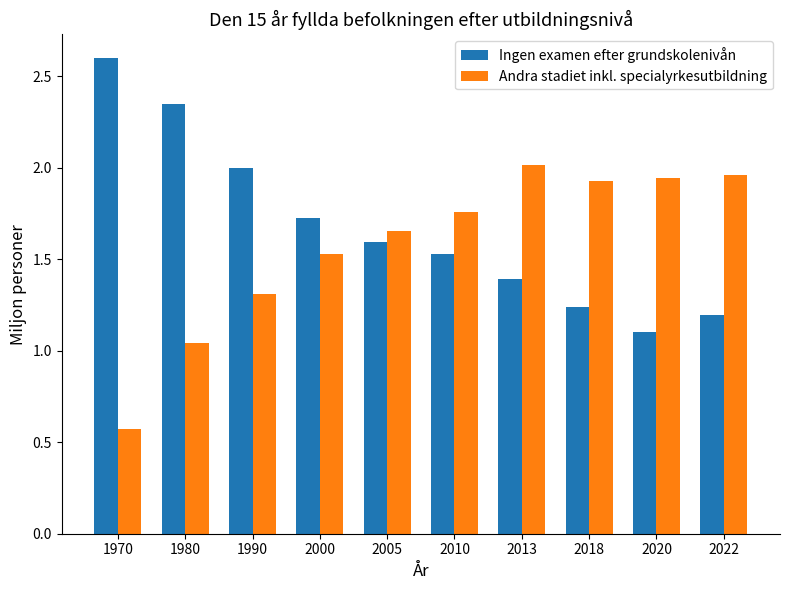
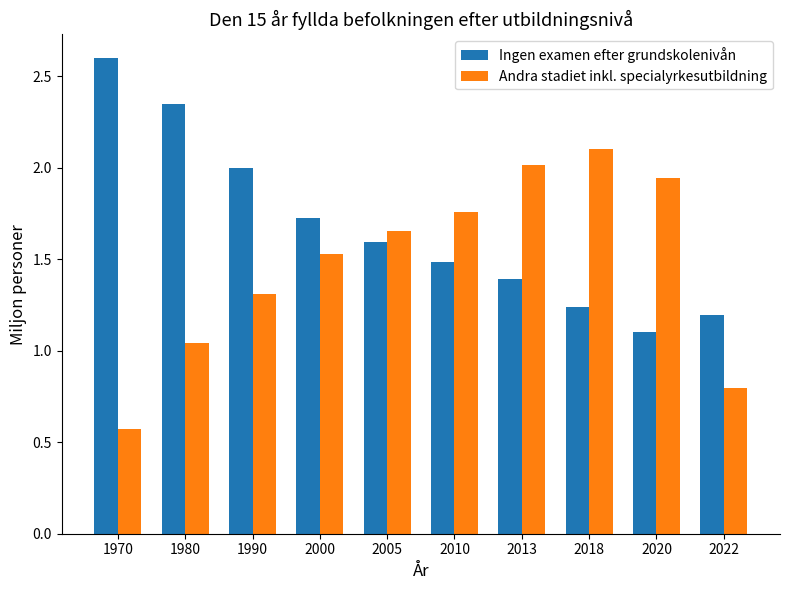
Ingen examen efter grundskolenivån, 2010: 1.53 -> 1.48
Andra stadiet inkl. specialyrkesutbildning, 2018: 1.93 -> 2.10
Andra stadiet inkl. specialyrkesutbildning, 2022: 1.96 -> 0.80
